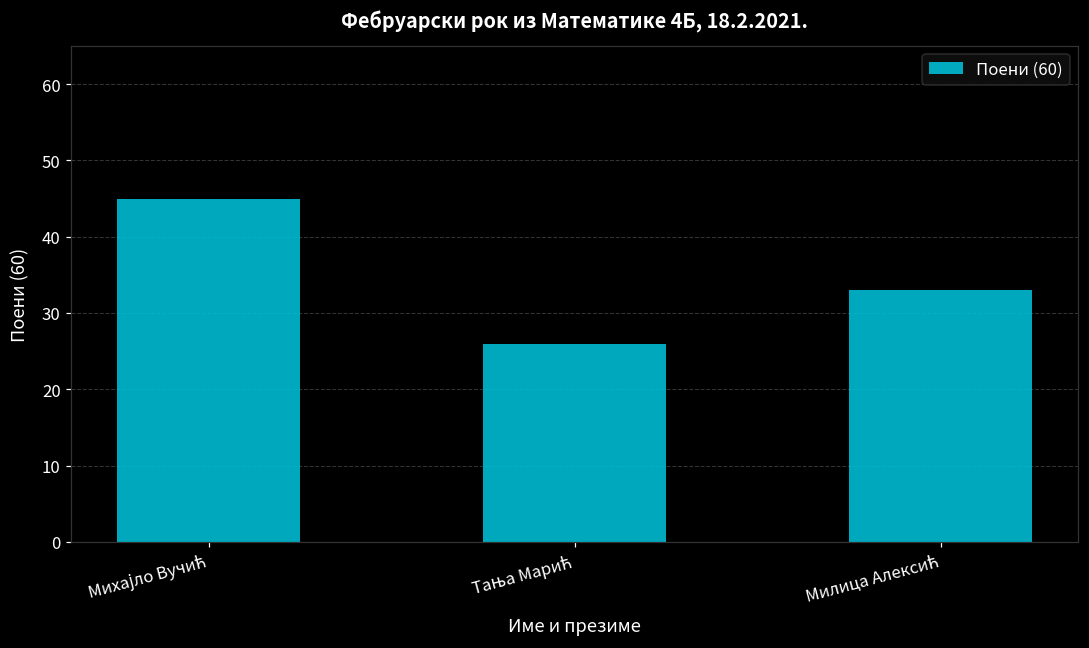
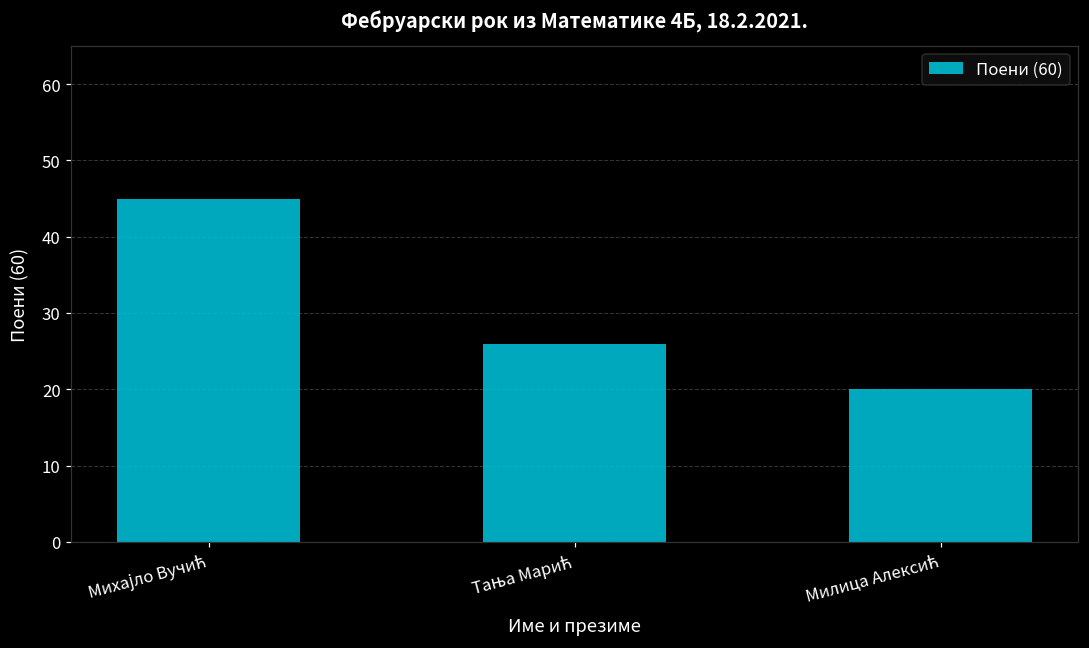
Милица Алексић: 33 -> 20
